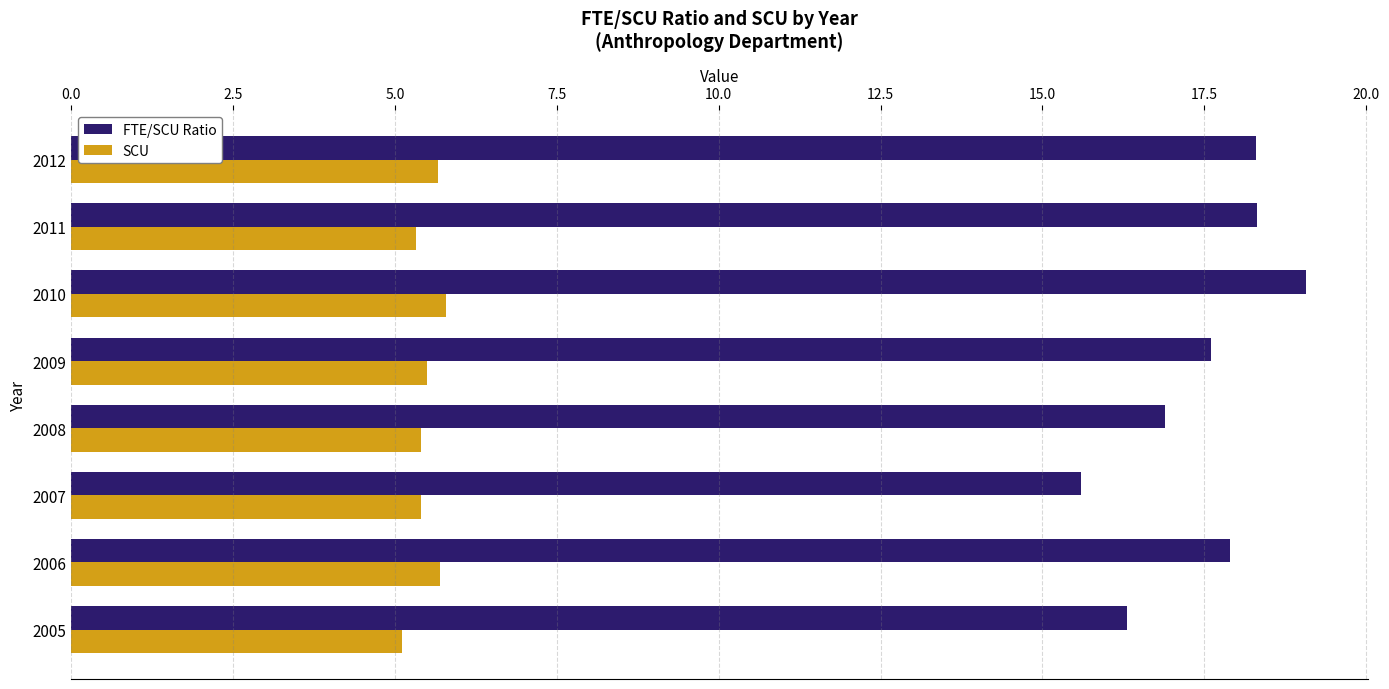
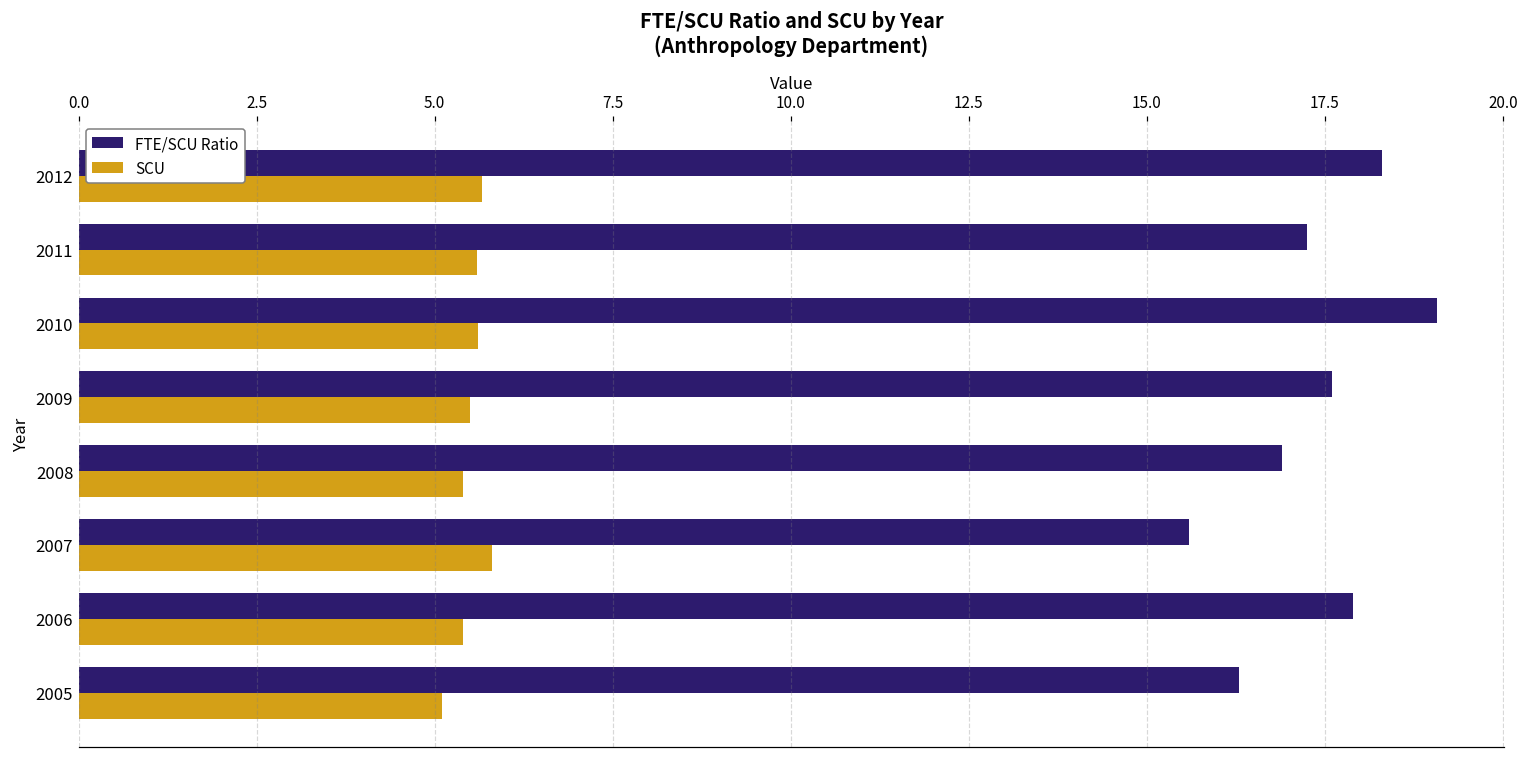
FTE/SCU Ratio, 2011: 18.3 -> 17.3
SCU, 2011: 5.3 -> 5.6
SCU, 2010: 5.8 -> 5.6
SCU, 2007: 5.4 -> 5.8
SCU, 2006: 5.7 -> 5.4
